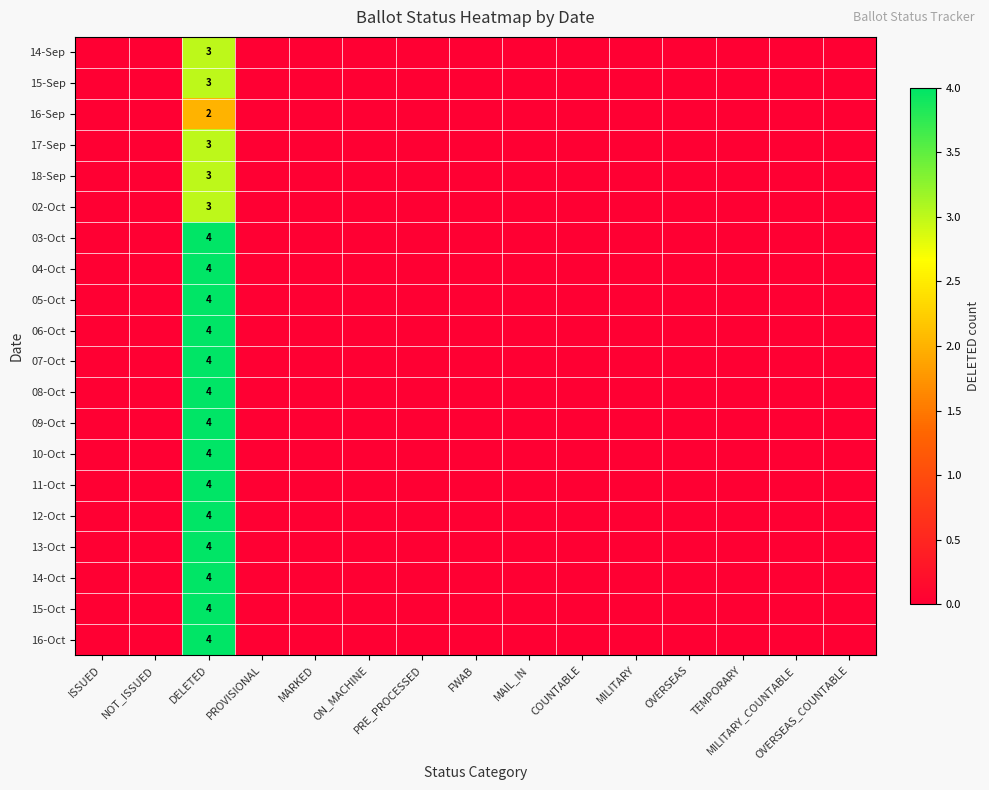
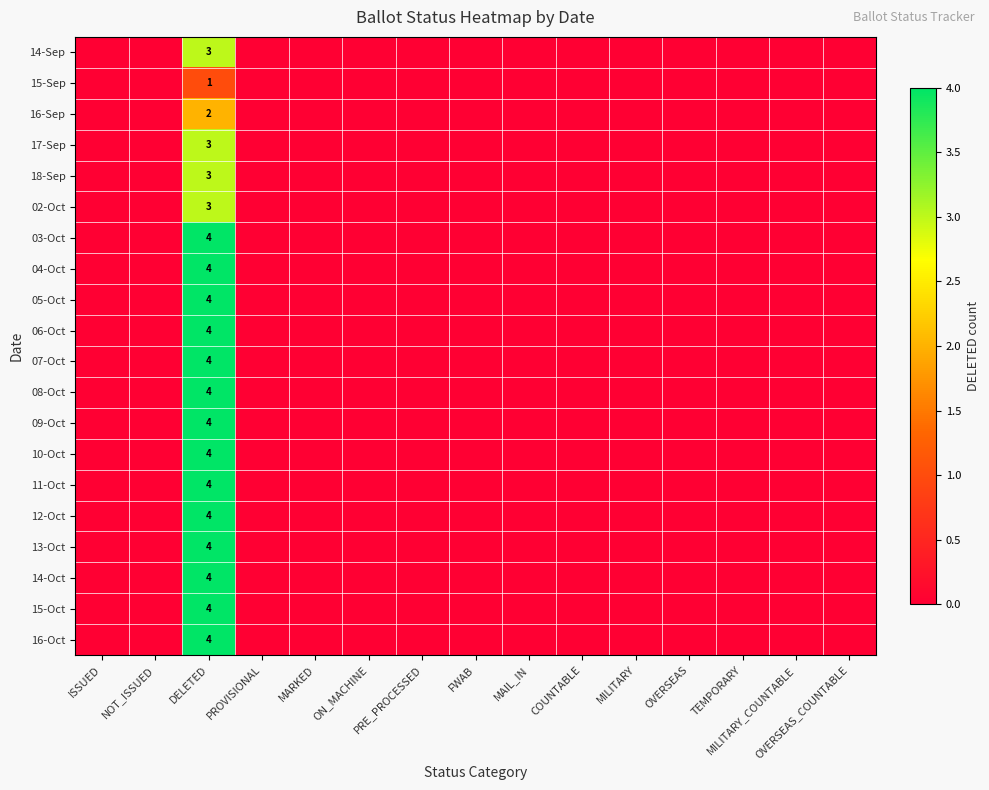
15-Sep, DELETED: 3 -> 1
